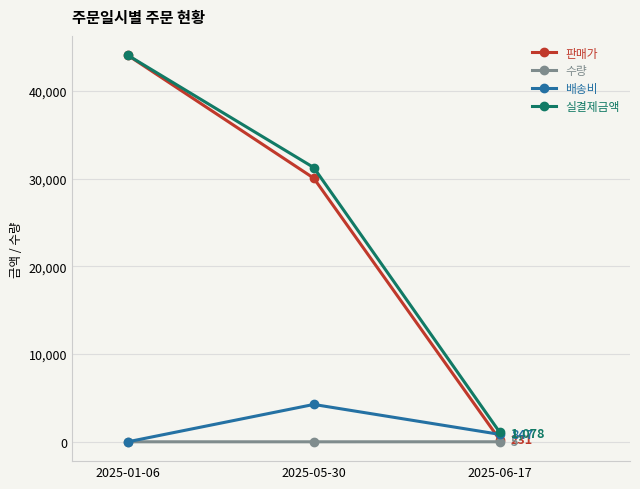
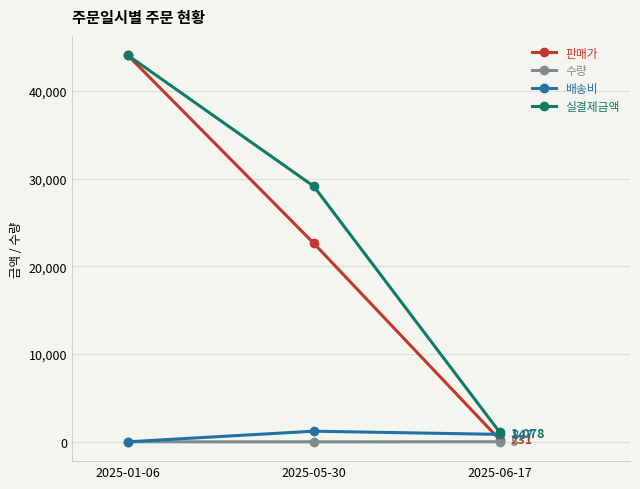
판매가, 2025-05-30: 30,000 -> 23,000
배송비, 2025-05-30: 4,000 -> 1,000
실결제금액, 2025-05-30: 31,000 -> 29,000
